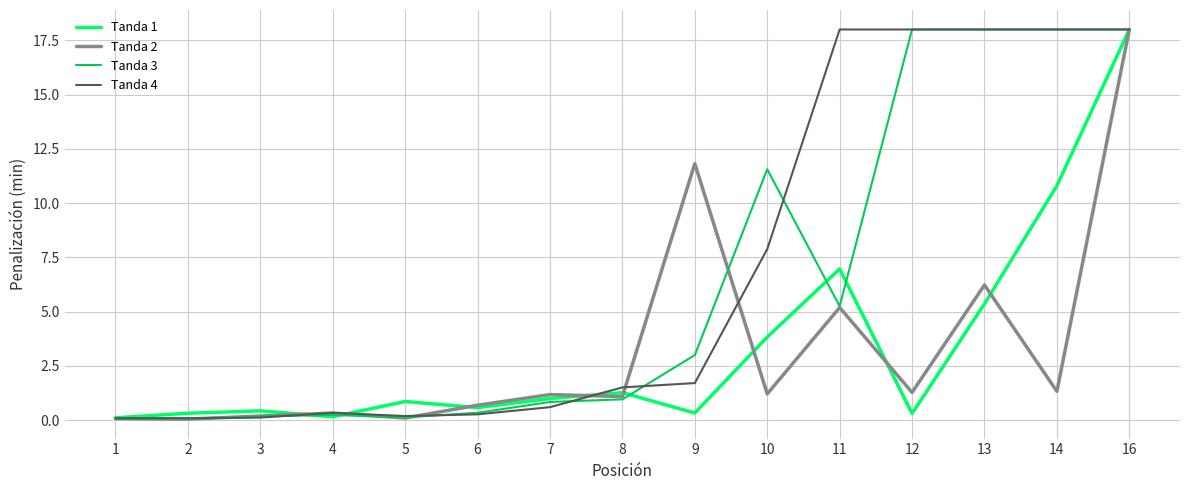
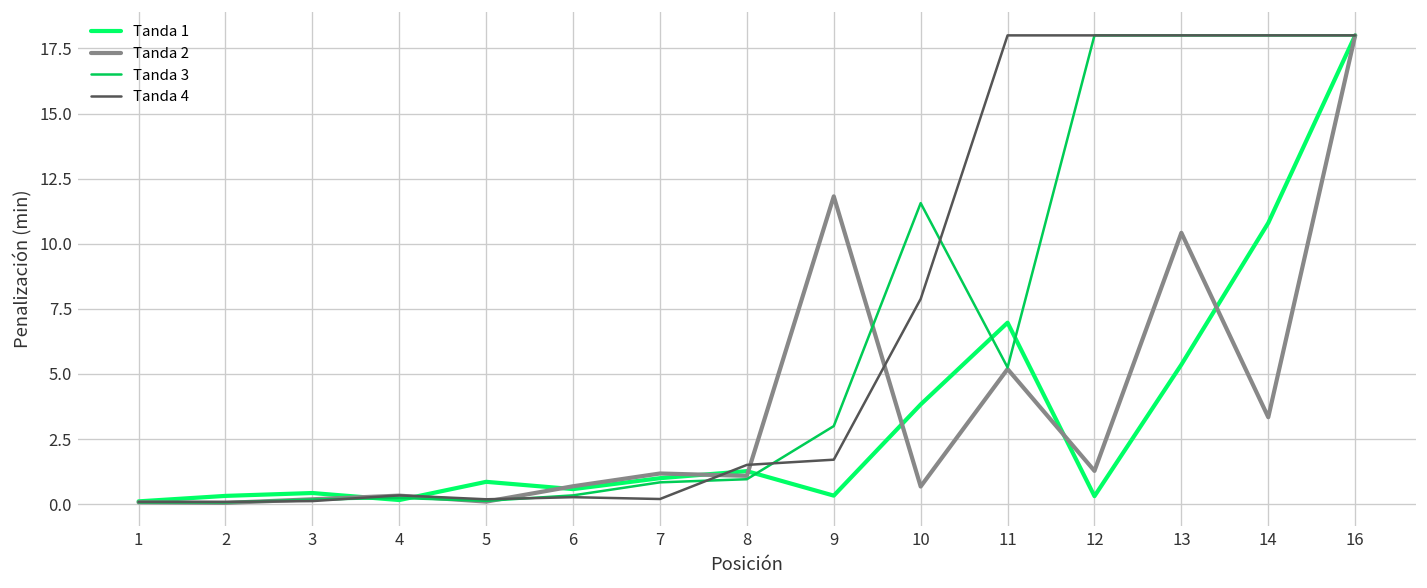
Tanda 4, 7: 0.6 -> 0.2
Tanda 2, 10: 1.2 -> 0.7
Tanda 2, 13: 6.2 -> 10.4
Tanda 2, 14: 1.3 -> 3.3
